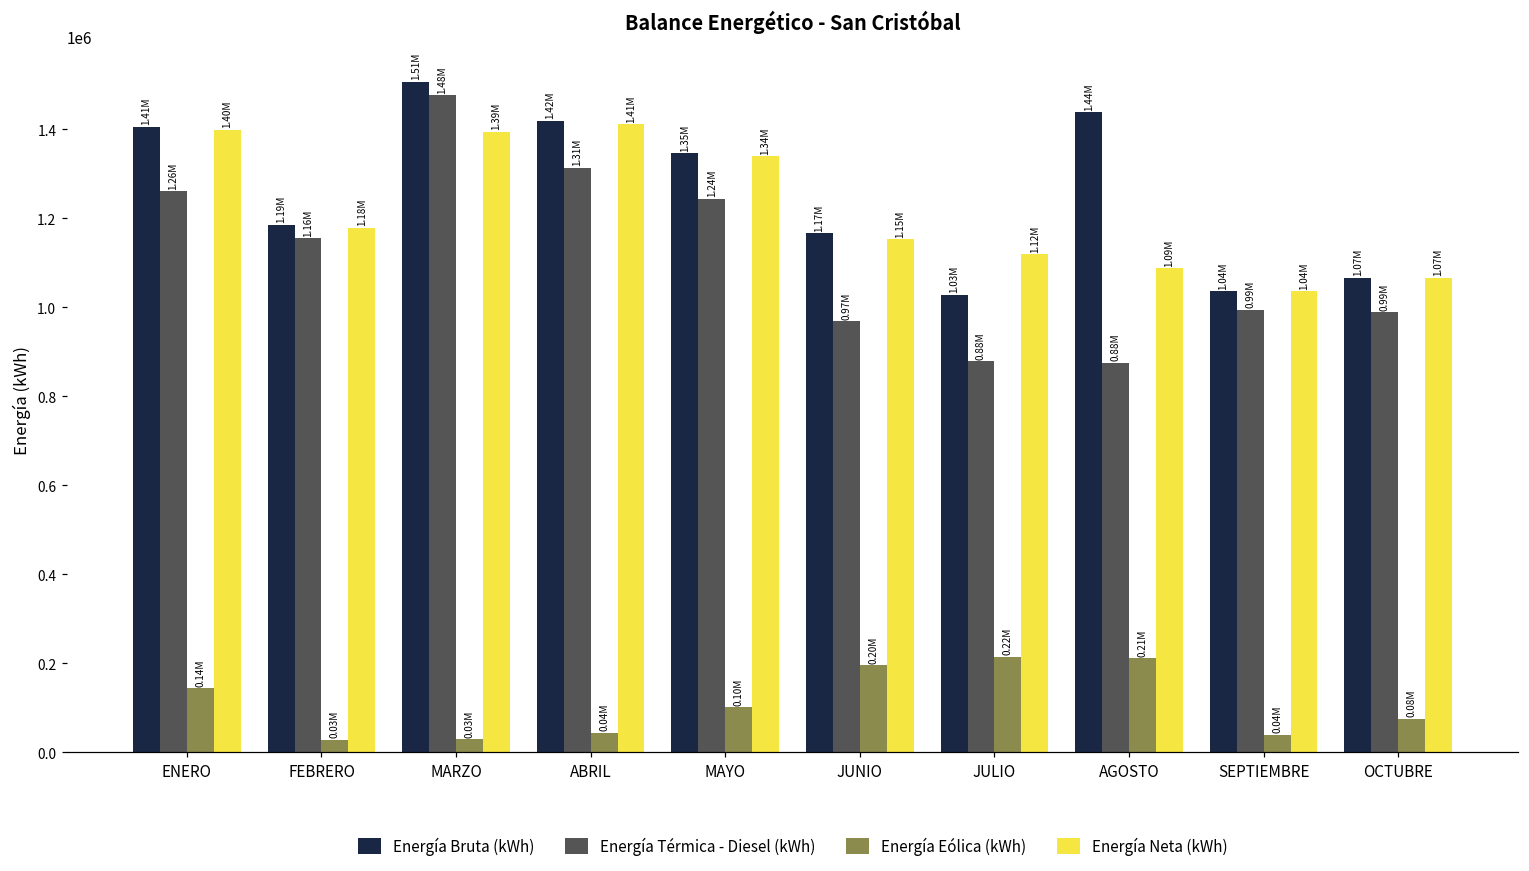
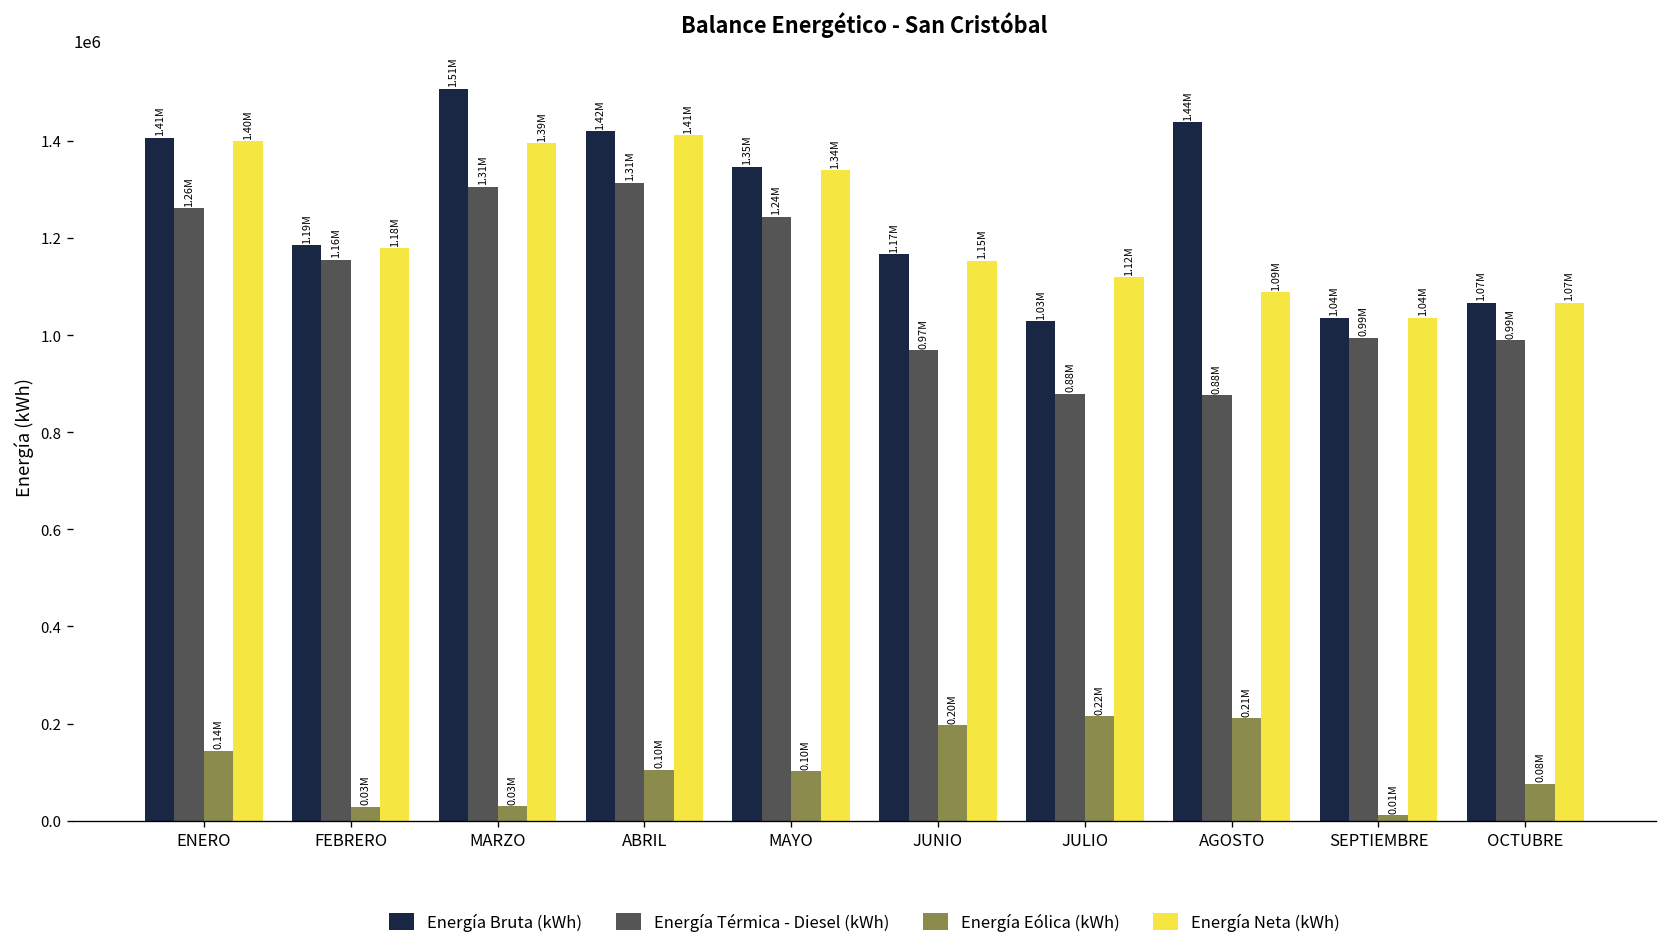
Energía Térmica - Diesel (kWh), MARZO: 1.48M -> 1.31M
Energía Eólica (kWh), ABRIL: 0.04M -> 0.10M
Energía Eólica (kWh), SEPTIEMBRE: 0.04M -> 0.01M
